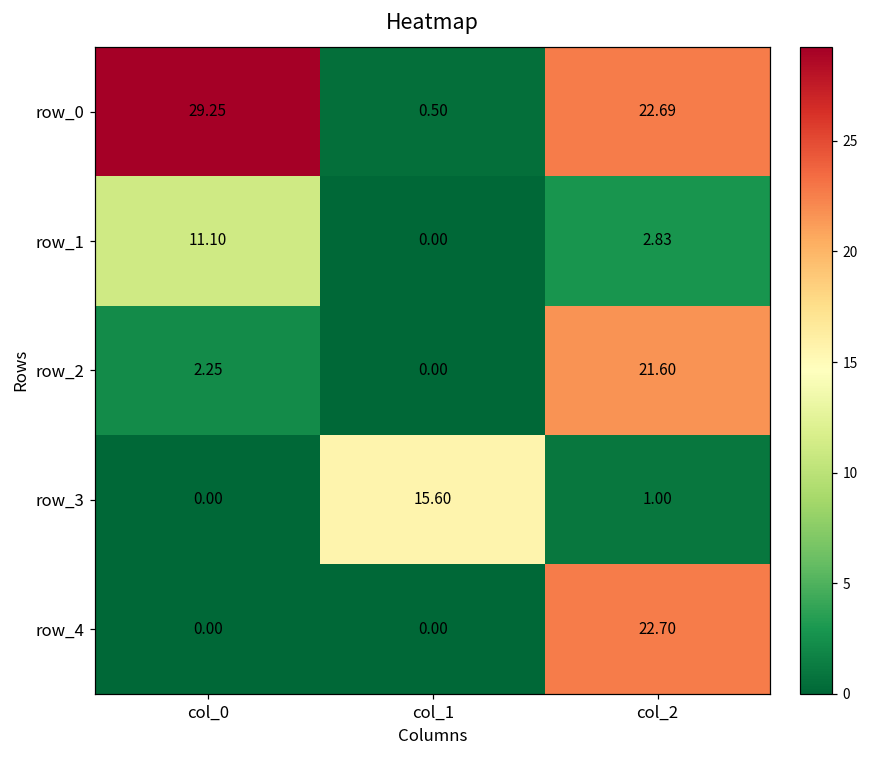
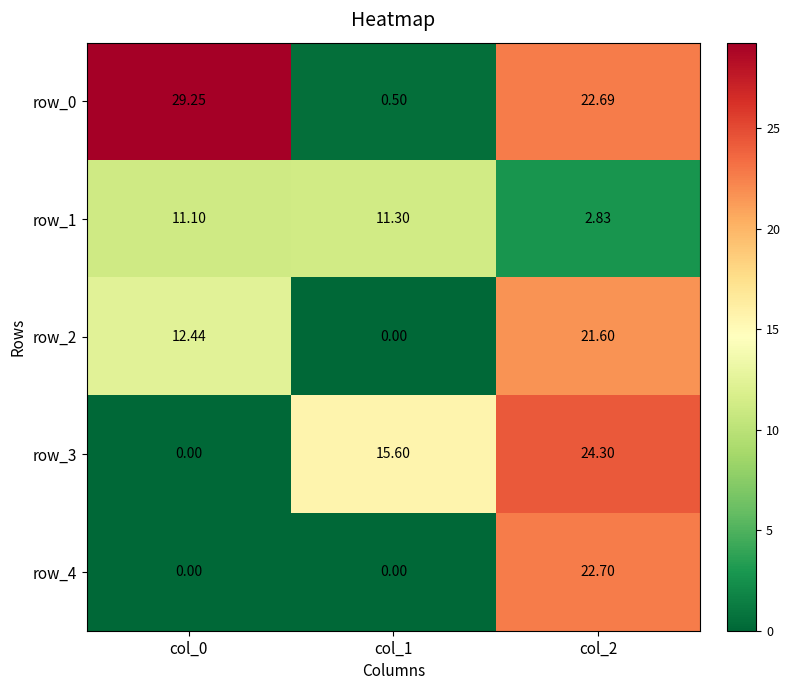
row_1, col_1: 0.00 -> 11.30
row_2, col_0: 2.25 -> 12.44
row_3, col_2: 1.00 -> 24.30
